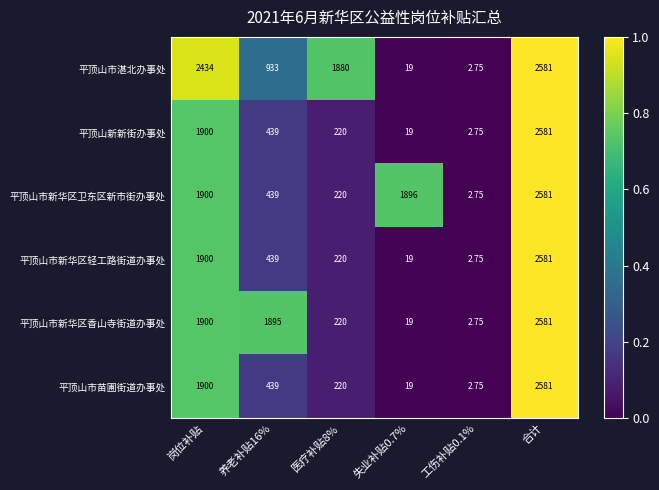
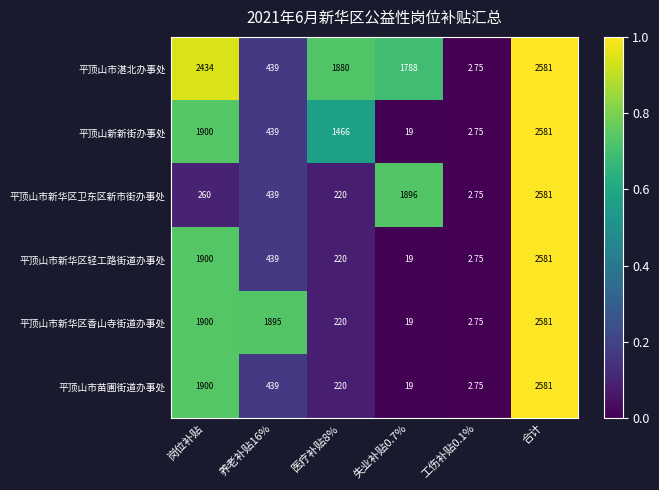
平顶山市湛北办事处, 养老补贴16%: 933 -> 439
平顶山市湛北办事处, 失业补贴0.7%: 19 -> 1788
平顶山新新街办事处, 医疗补贴8%: 220 -> 1466
平顶山市新华区卫东区新市街办事处, 岗位补贴: 1900 -> 260
